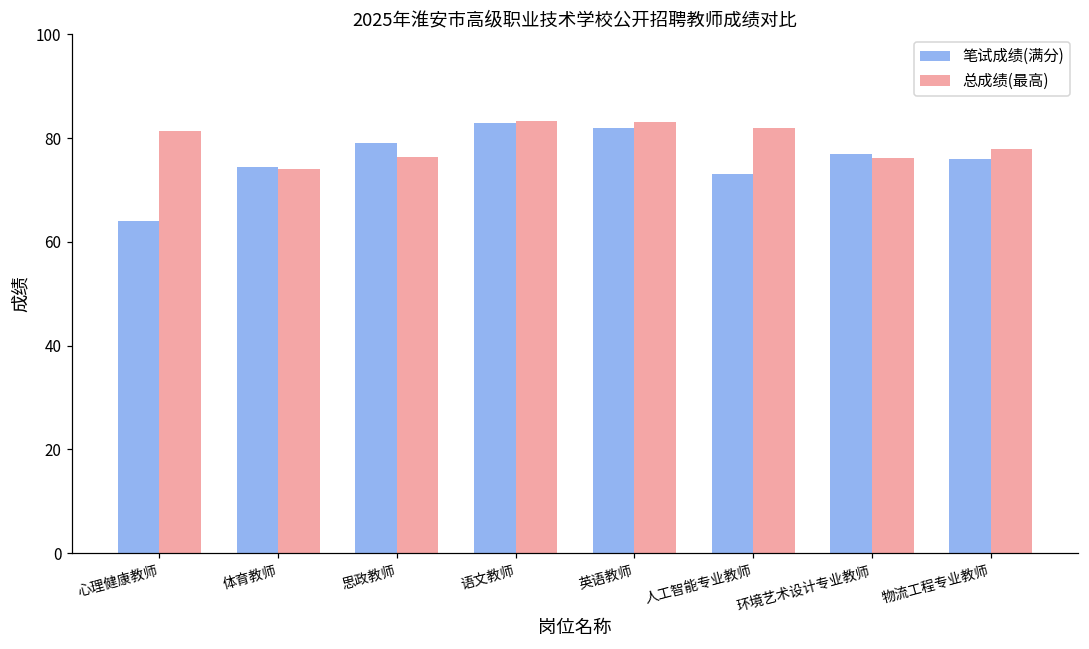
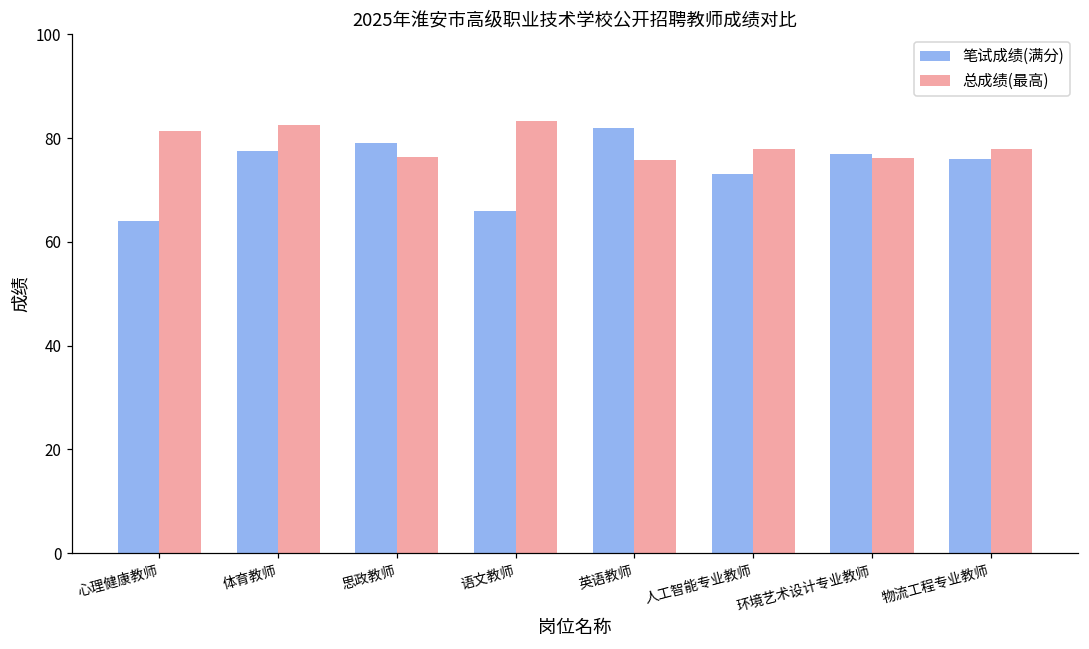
笔试成绩(满分), 体育教师: 74 -> 78
总成绩(最高), 体育教师: 74 -> 83
笔试成绩(满分), 语文教师: 83 -> 66
总成绩(最高), 英语教师: 83 -> 76
总成绩(最高), 人工智能专业教师: 82 -> 78
